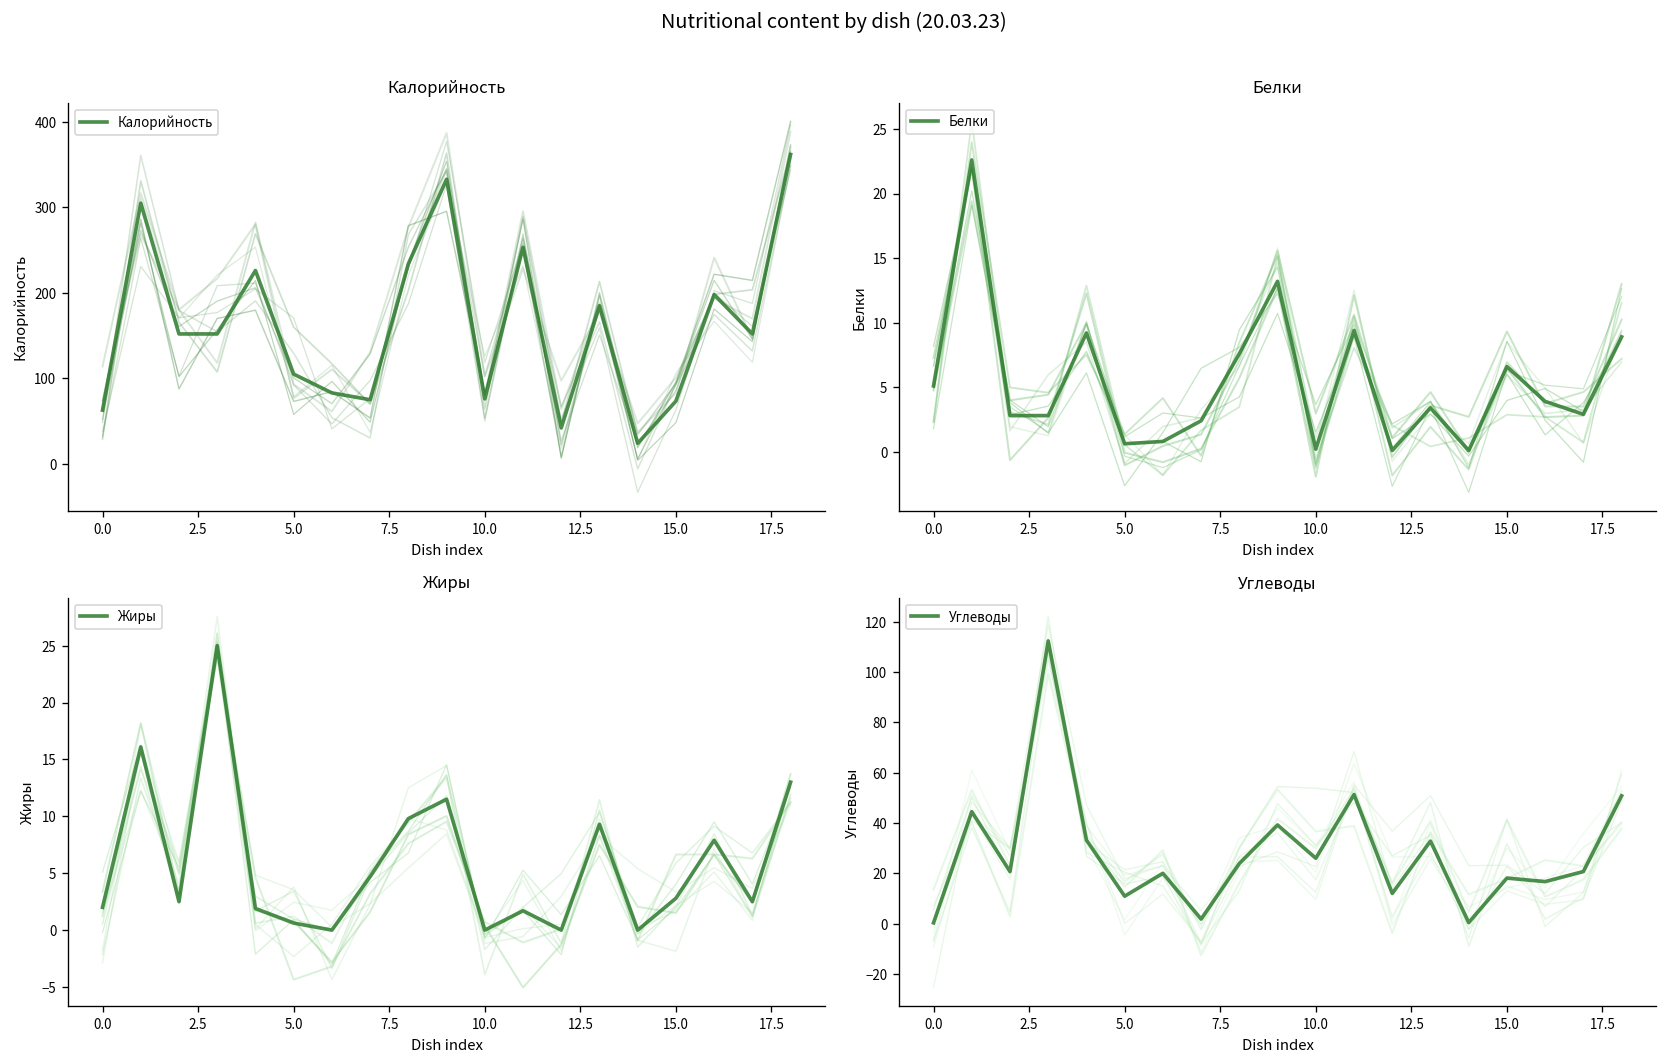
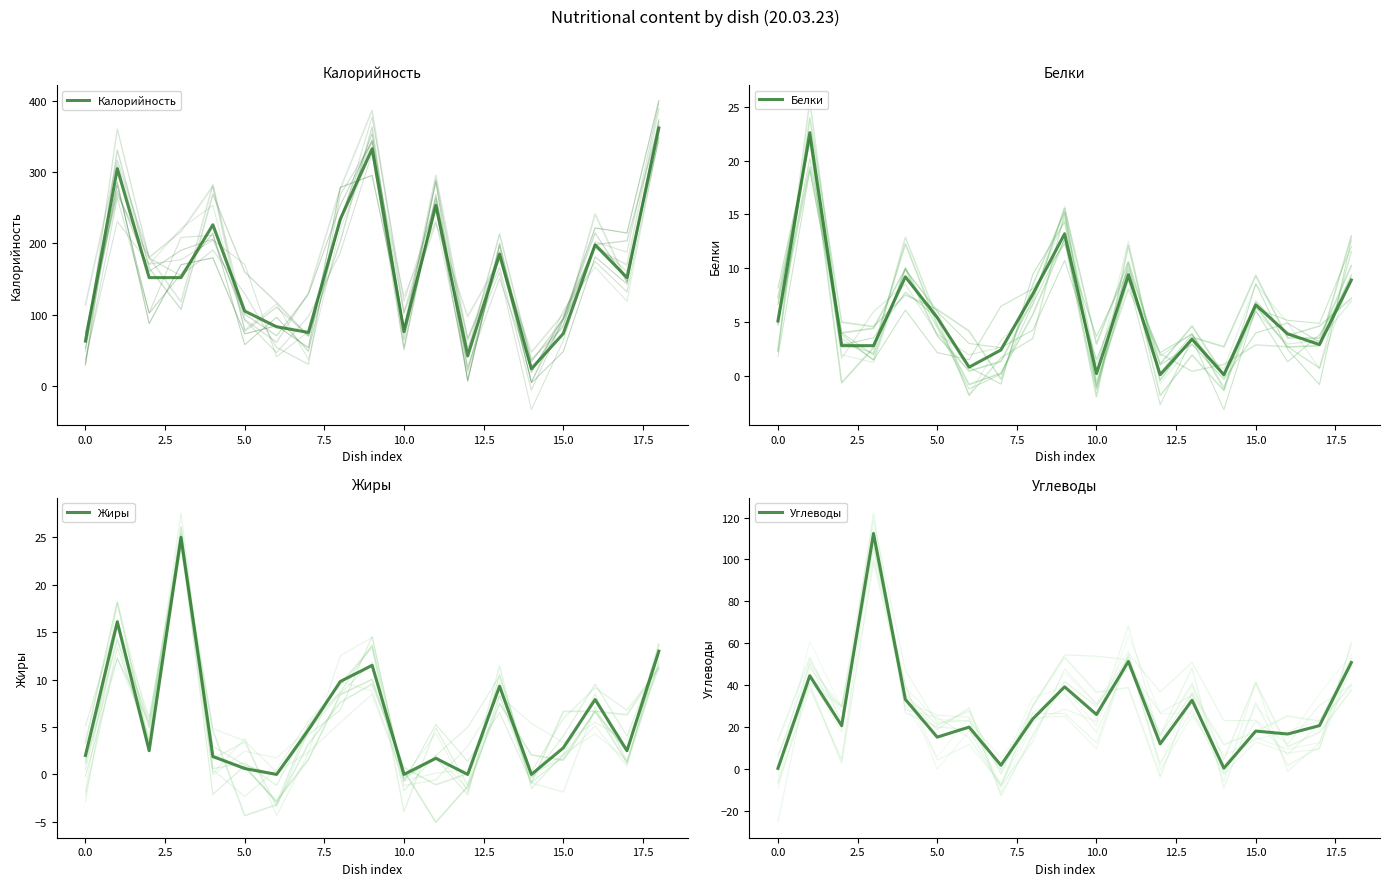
Белки, Белки, 5.0: 0.6 -> 5.4
Углеводы, Углеводы, 5.0: 11 -> 15
